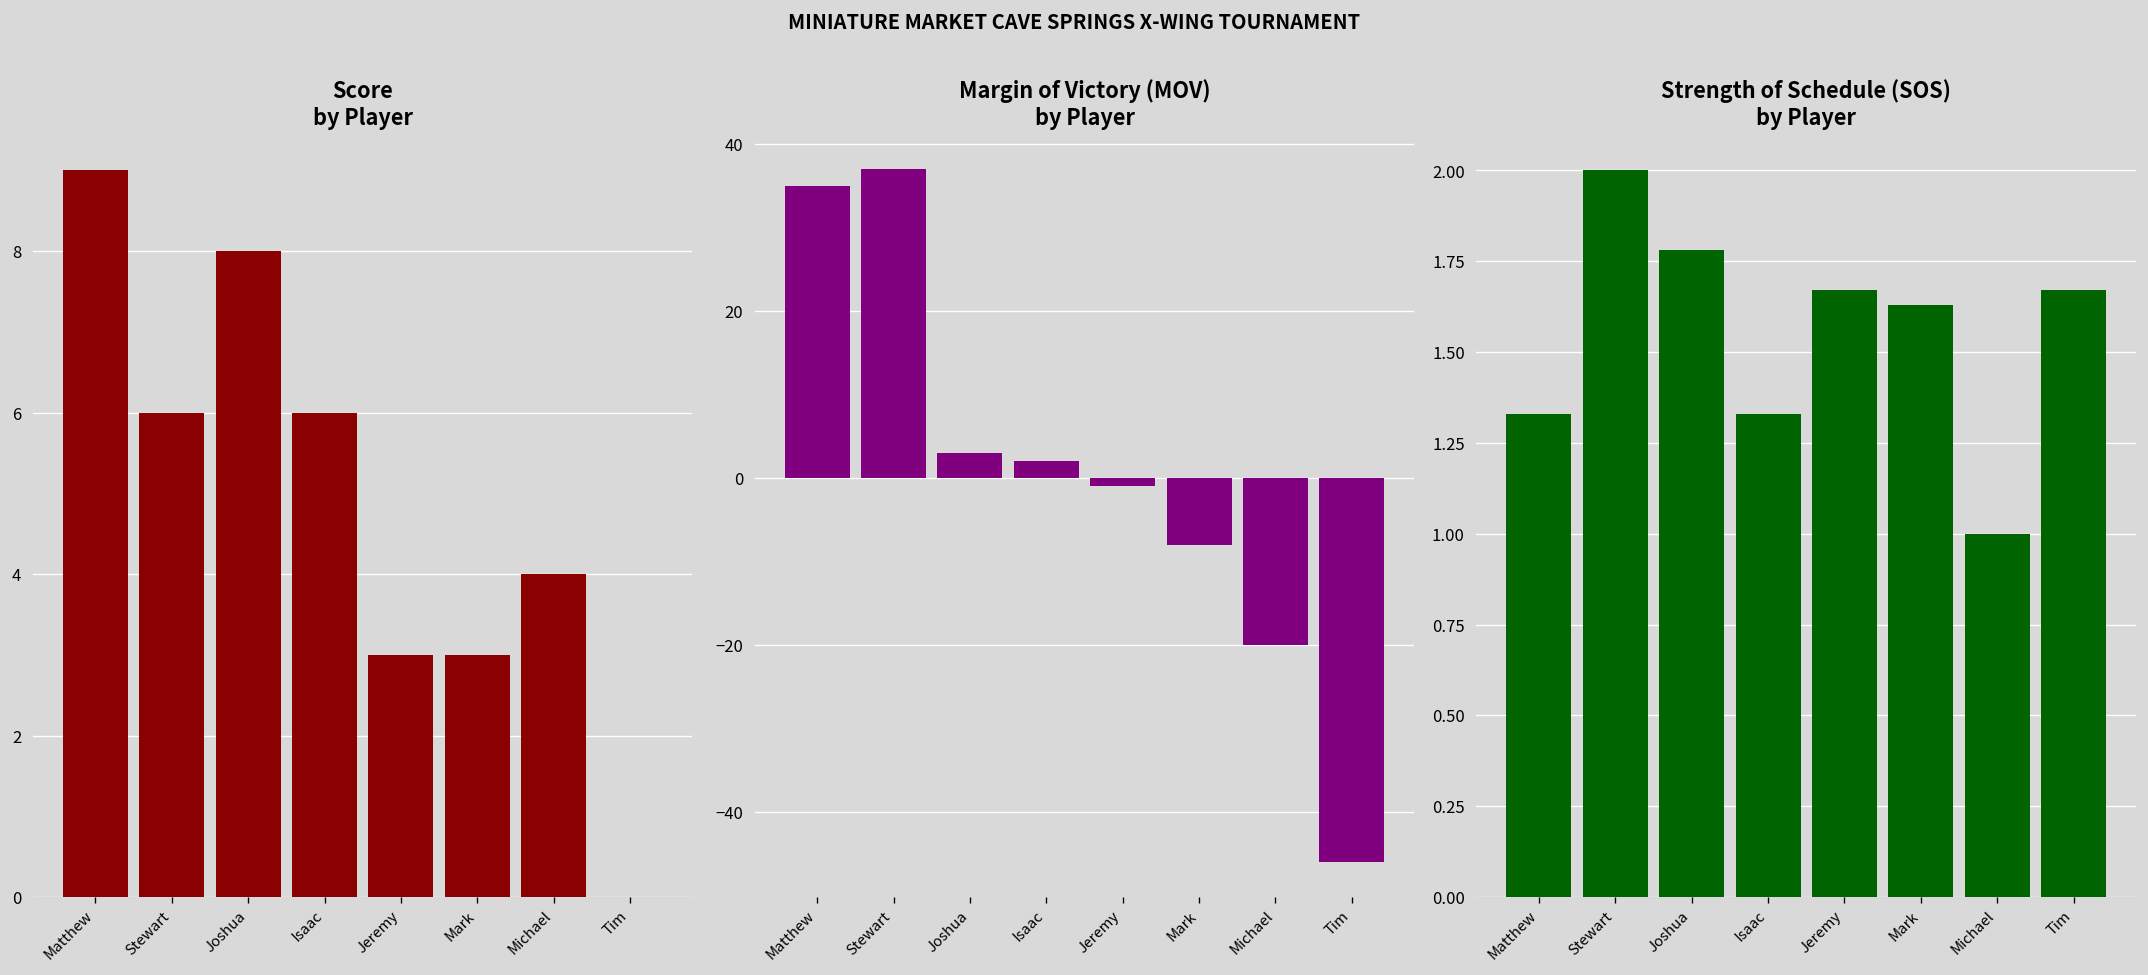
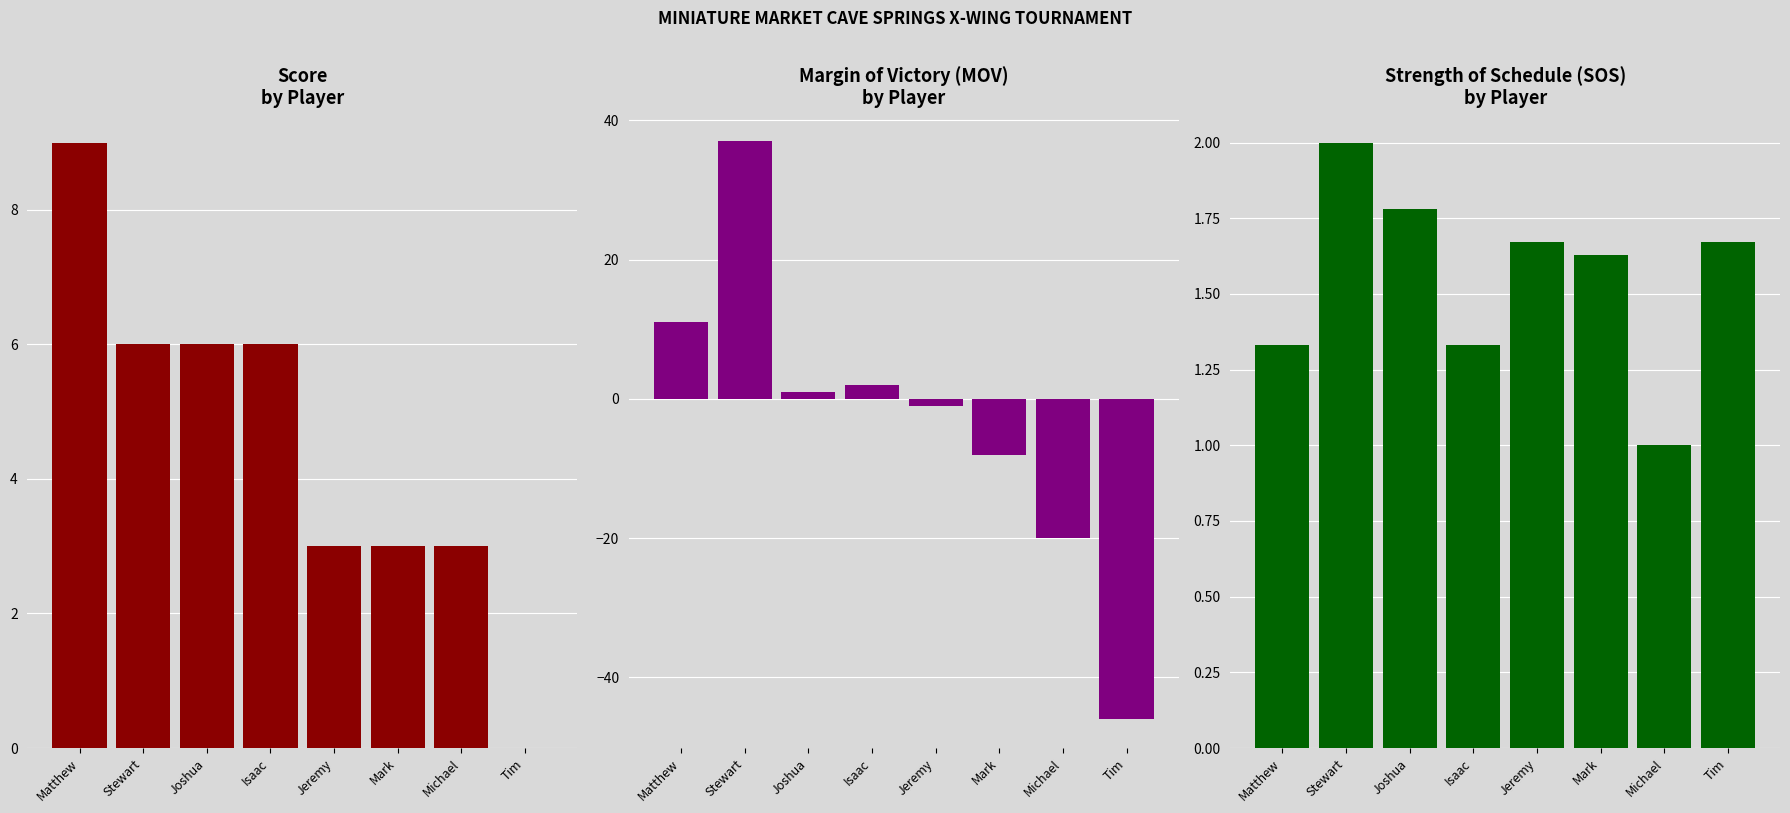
Score by Player, Joshua: 8 -> 6
Score by Player, Michael: 4 -> 3
Margin of Victory (MOV) by Player, Matthew: 35 -> 11
Margin of Victory (MOV) by Player, Joshua: 3 -> 1
